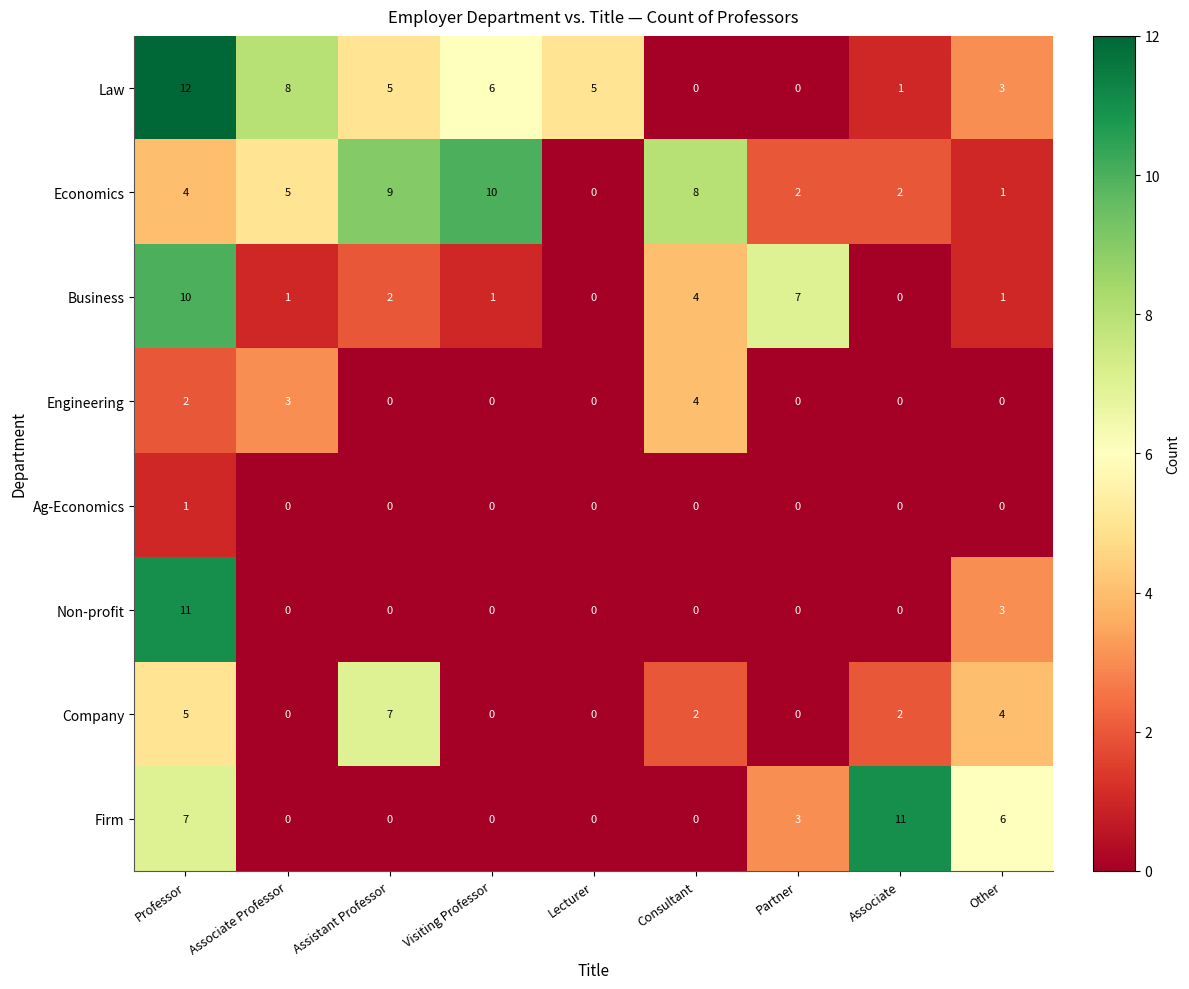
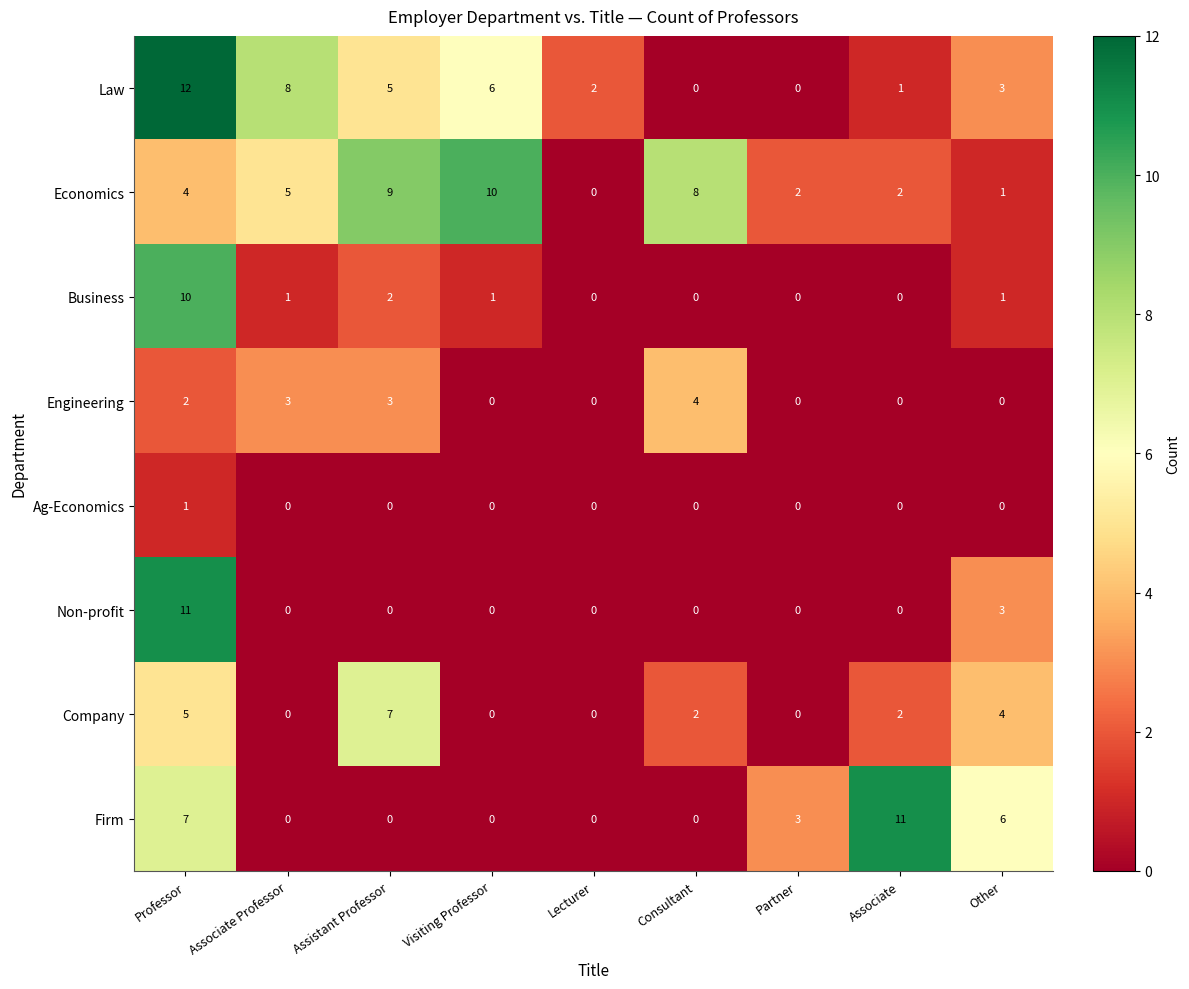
Law, Lecturer: 5 -> 2
Business, Consultant: 4 -> 0
Business, Partner: 7 -> 0
Engineering, Assistant Professor: 0 -> 3
